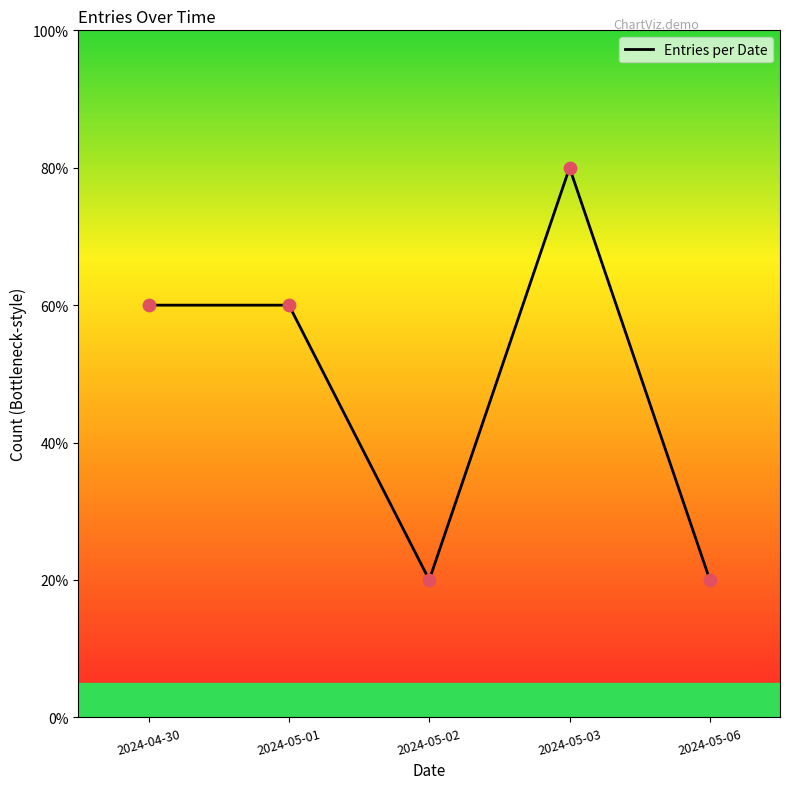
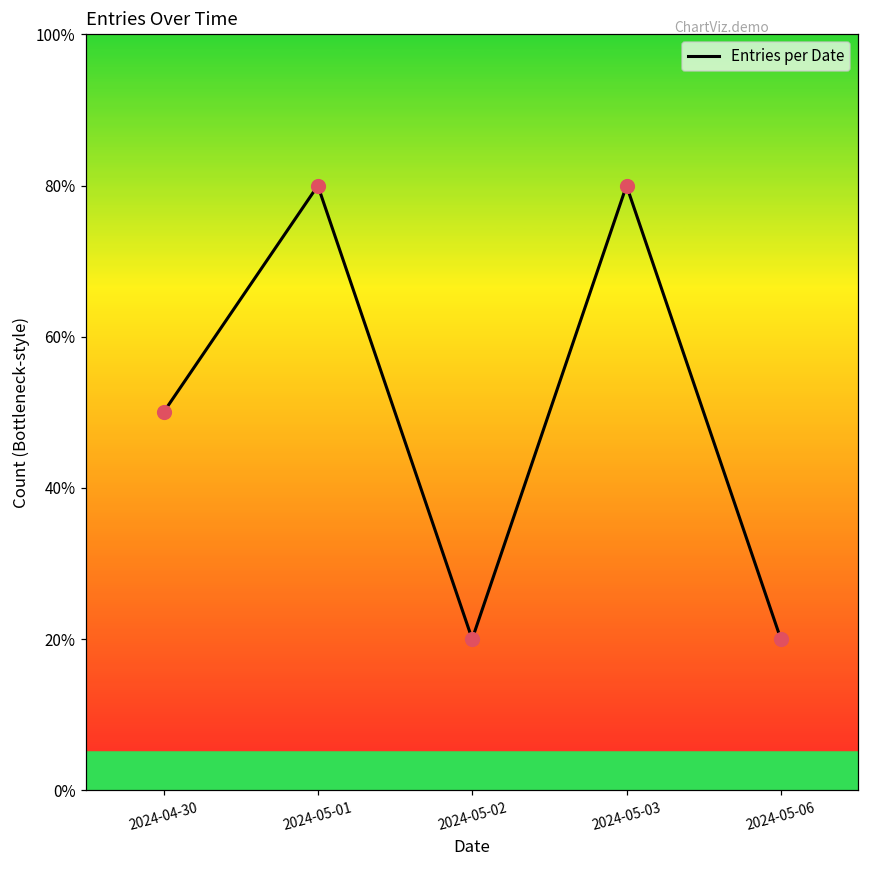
2024-04-30: 60% -> 50%
2024-05-01: 60% -> 80%
